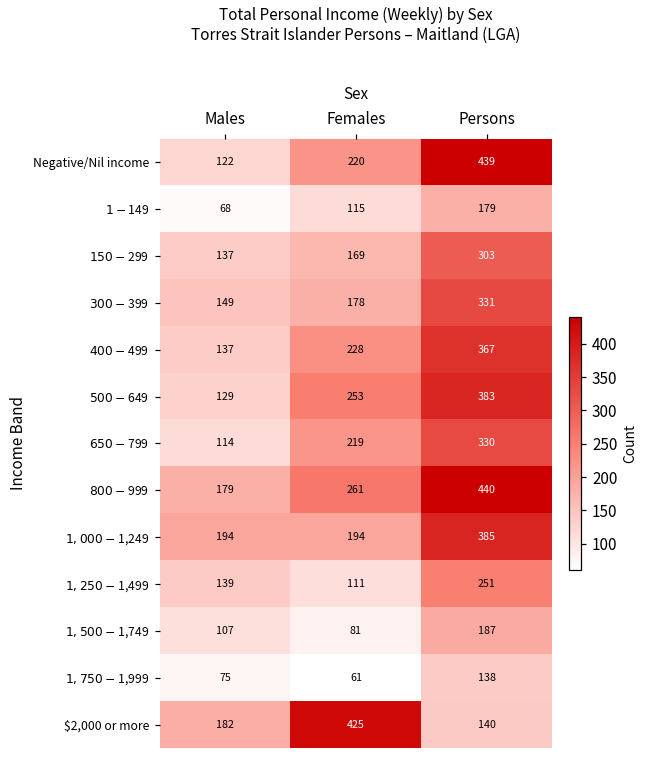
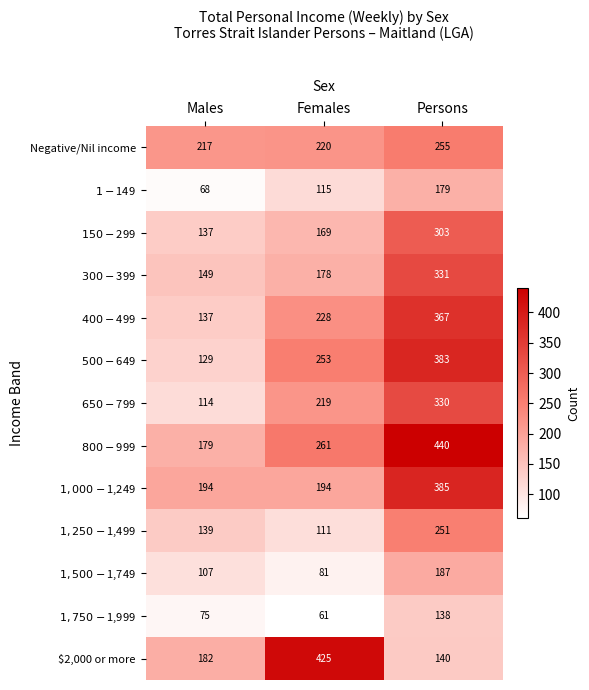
Negative/Nil income, Males: 122 -> 217
Negative/Nil income, Persons: 439 -> 255
